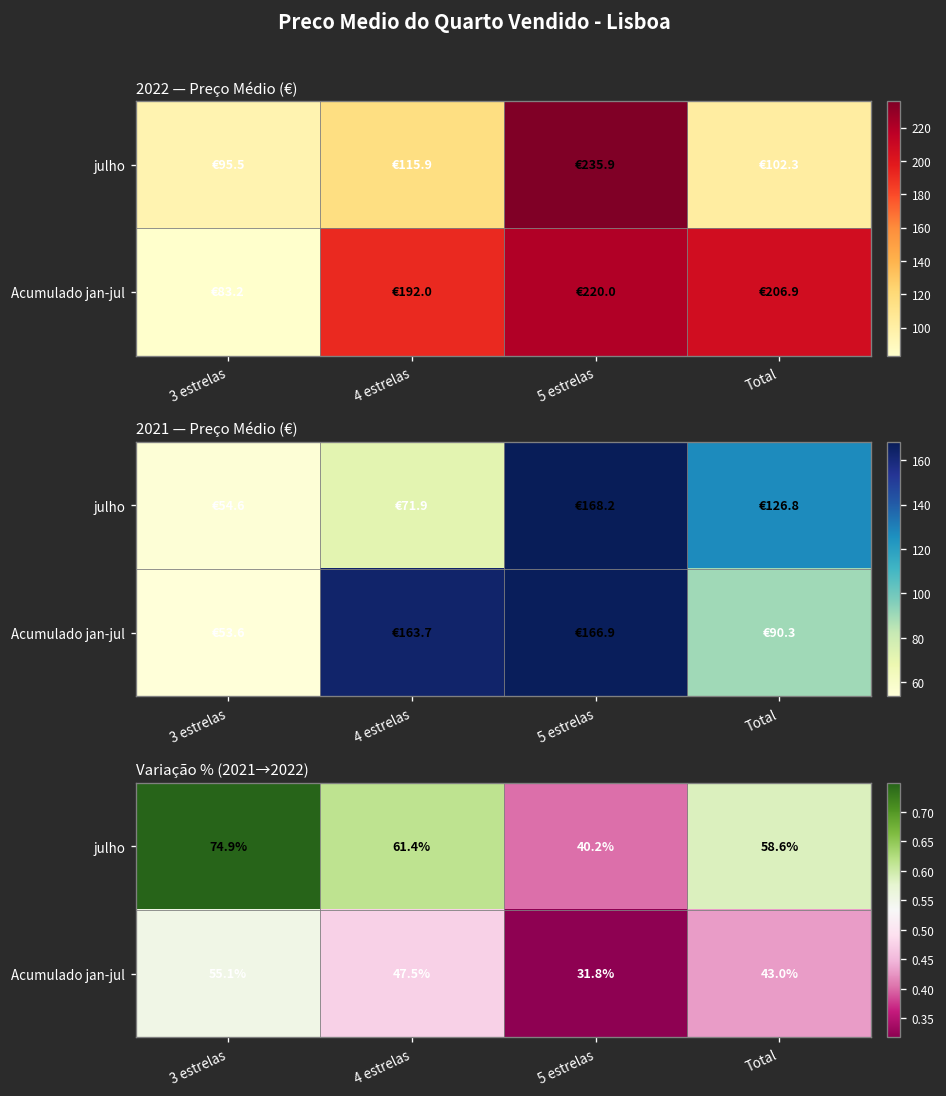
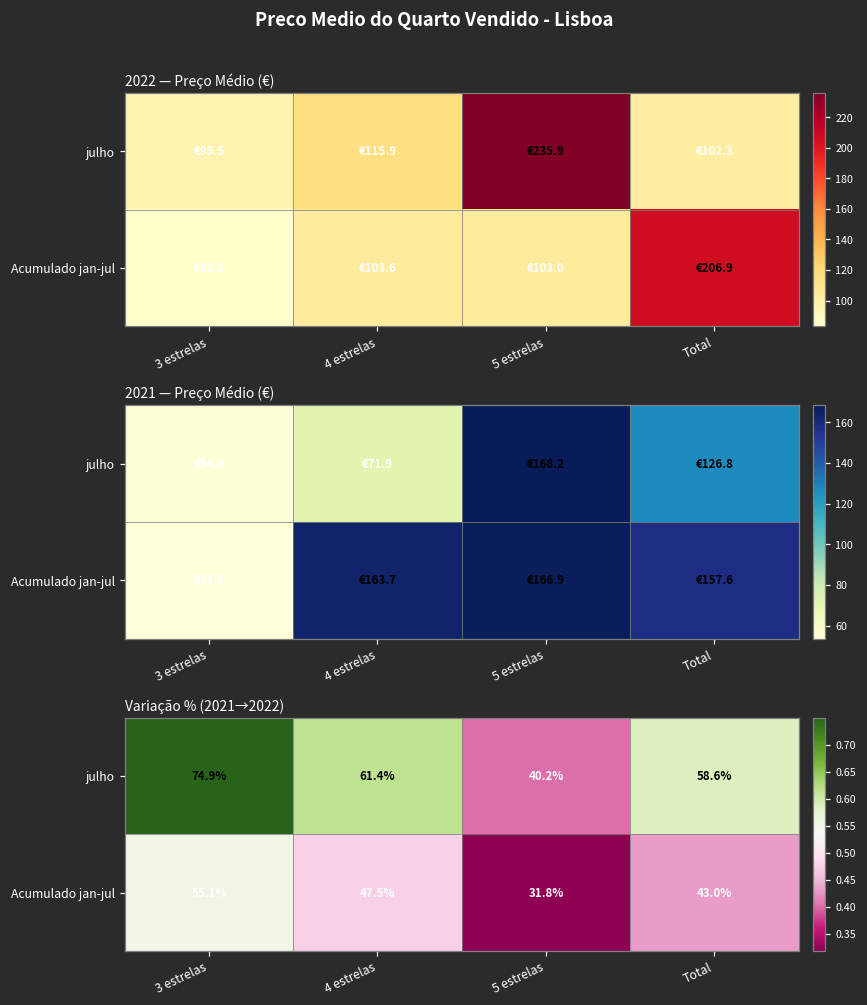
2022 — Preço Médio (€), Acumulado jan-jul, 4 estrelas: €192.0 -> €103.6
2022 — Preço Médio (€), Acumulado jan-jul, 5 estrelas: €220.0 -> €103.0
2021 — Preço Médio (€), Acumulado jan-jul, Total: €90.3 -> €157.6
